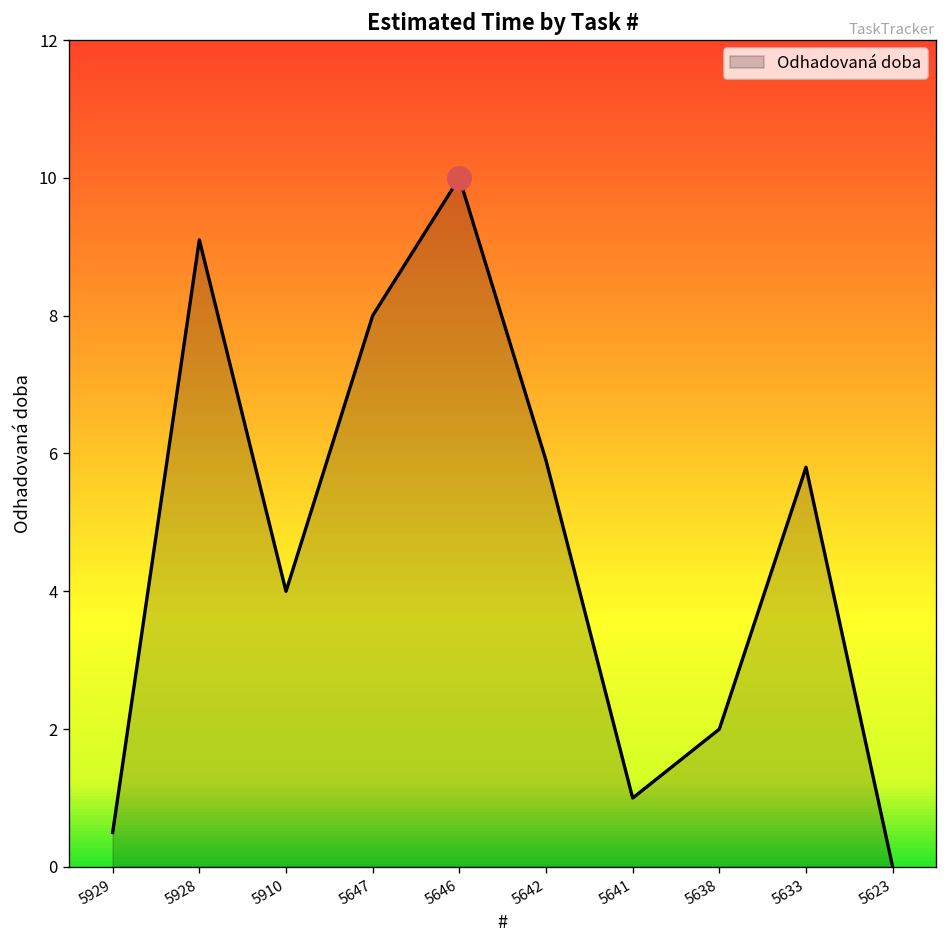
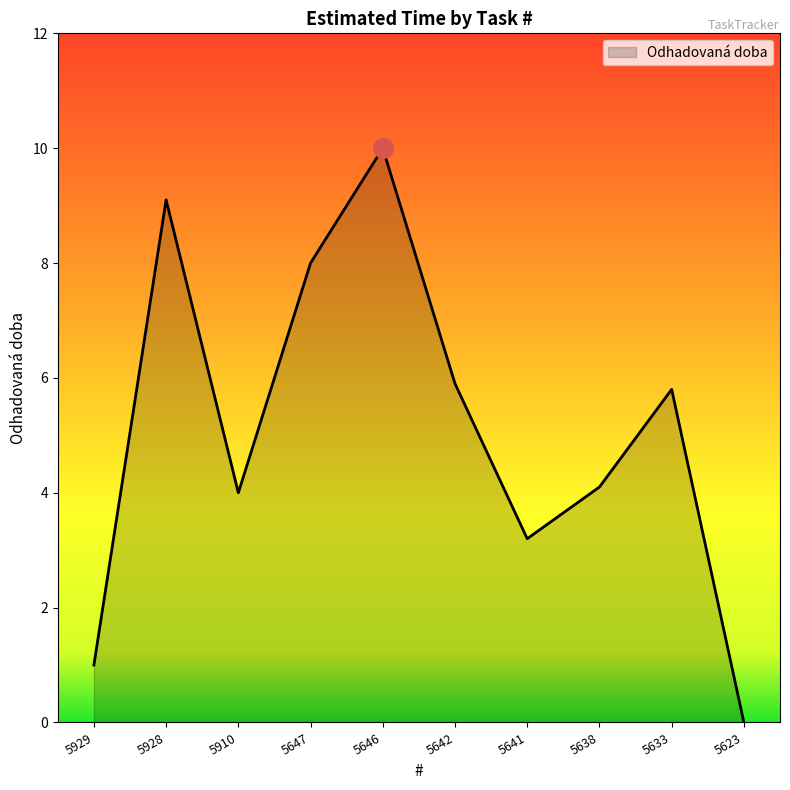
Odhadovaná doba, 5929: 0.5 -> 1.0
Odhadovaná doba, 5641: 1.0 -> 3.2
Odhadovaná doba, 5638: 2.0 -> 4.1
